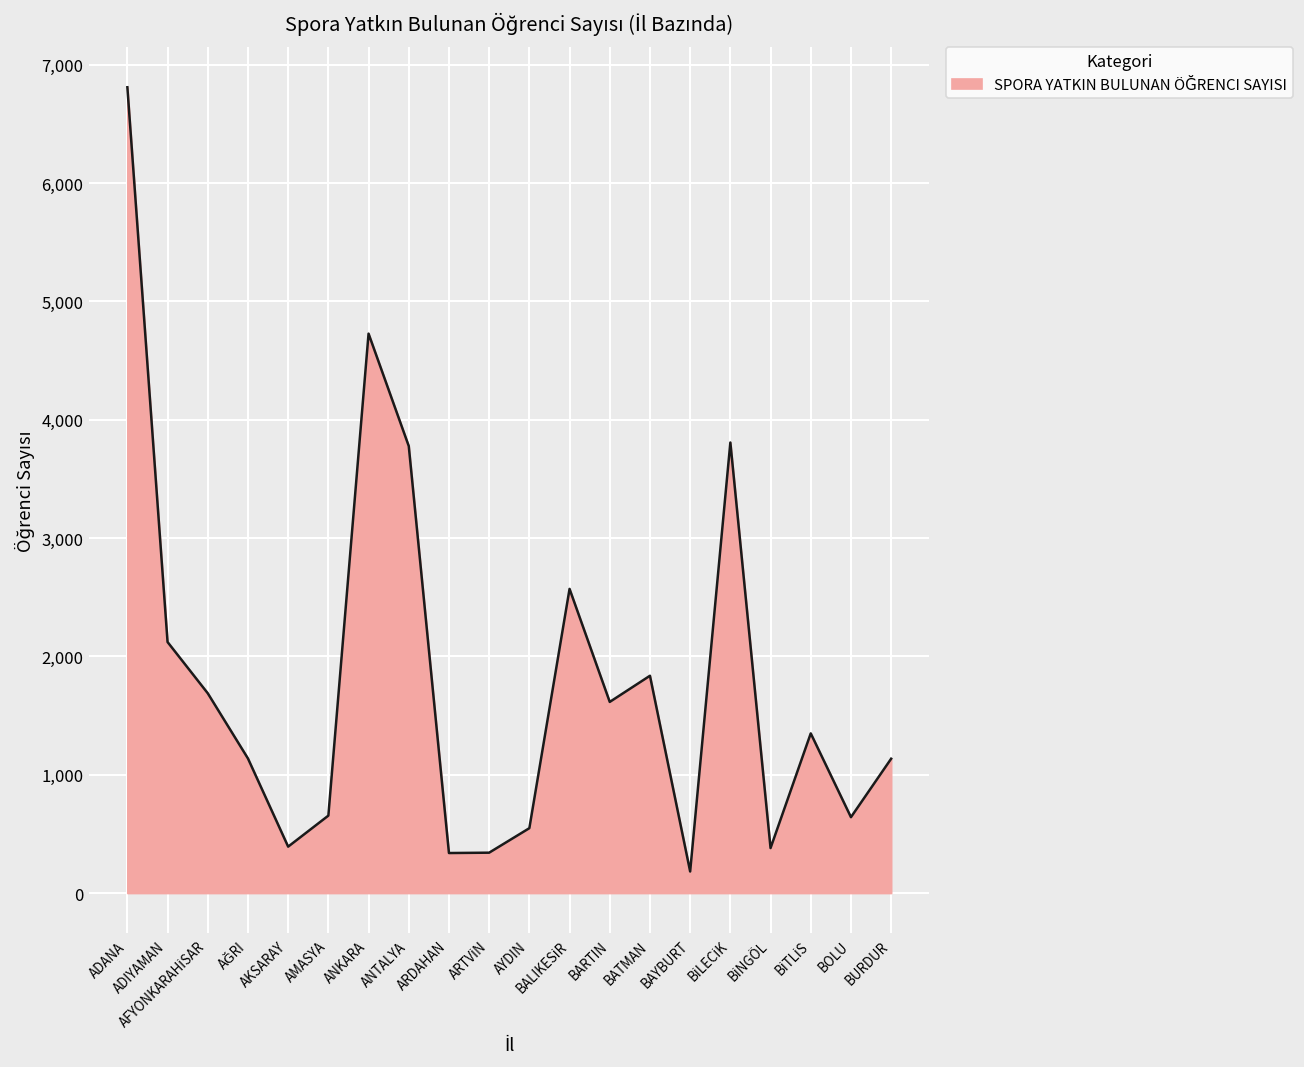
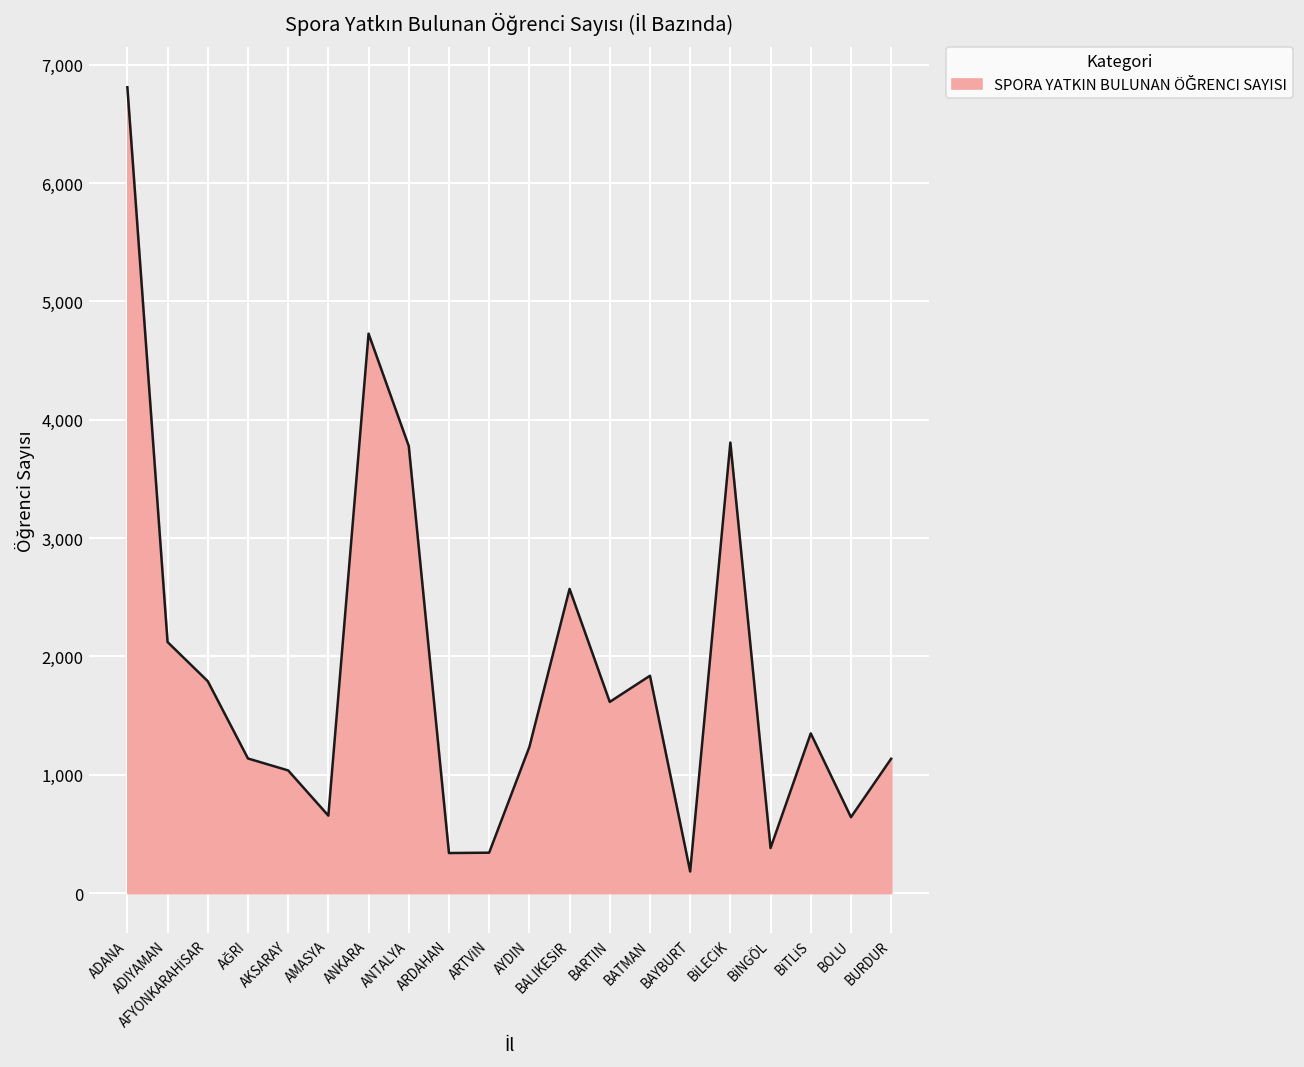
AFYONKARAHİSAR: 1,700 -> 1,800
AKSARAY: 400 -> 1,000
AYDIN: 500 -> 1,200
